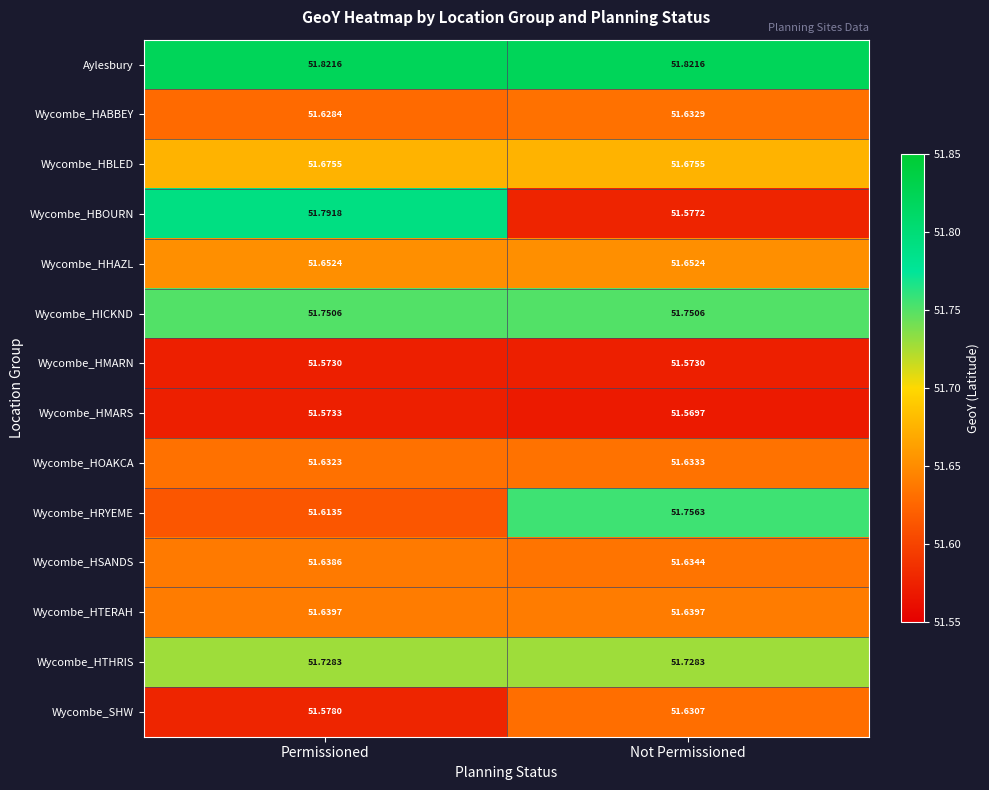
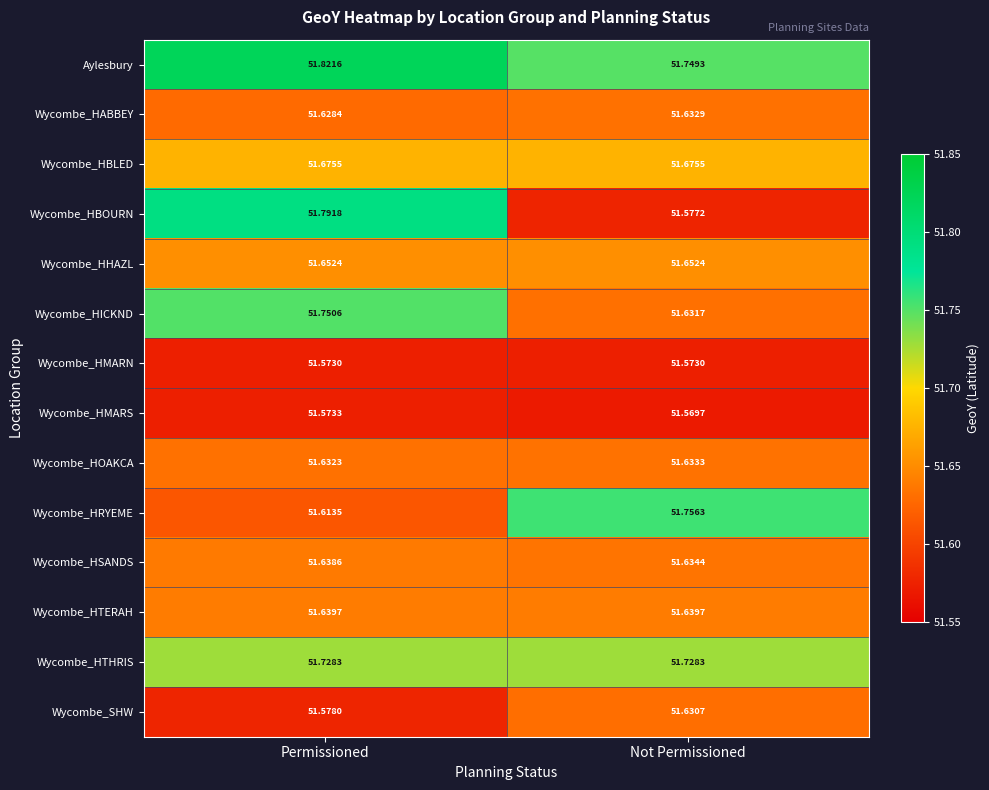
Aylesbury, Not Permissioned: 51.8216 -> 51.7493
Wycombe_HICKND, Not Permissioned: 51.7506 -> 51.6317
